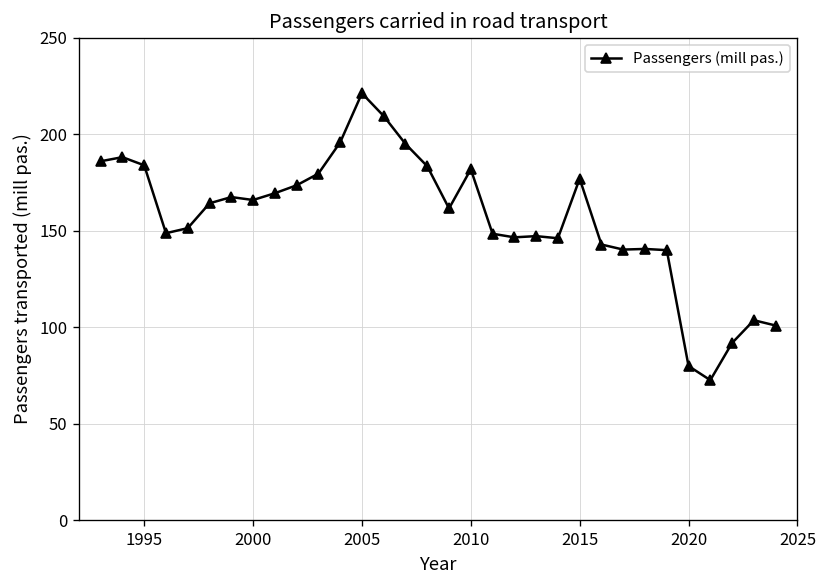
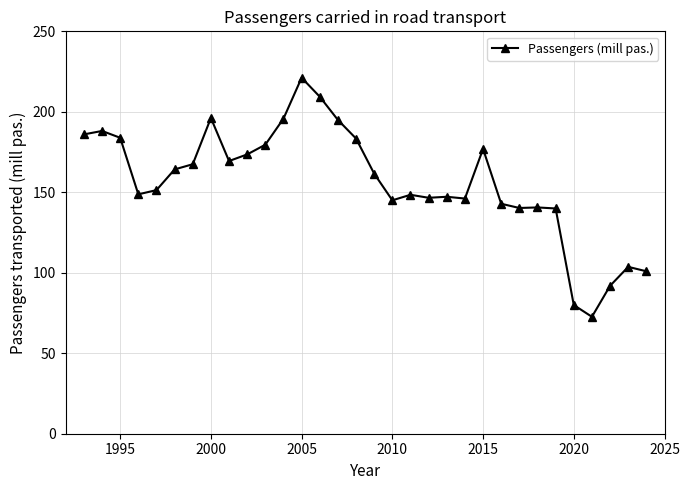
2000: 166 -> 196
2010: 182 -> 145
